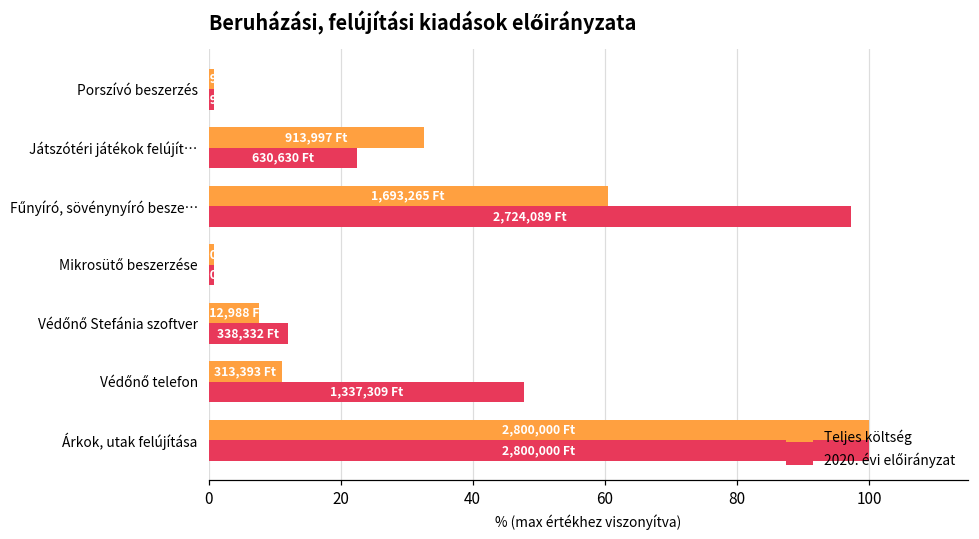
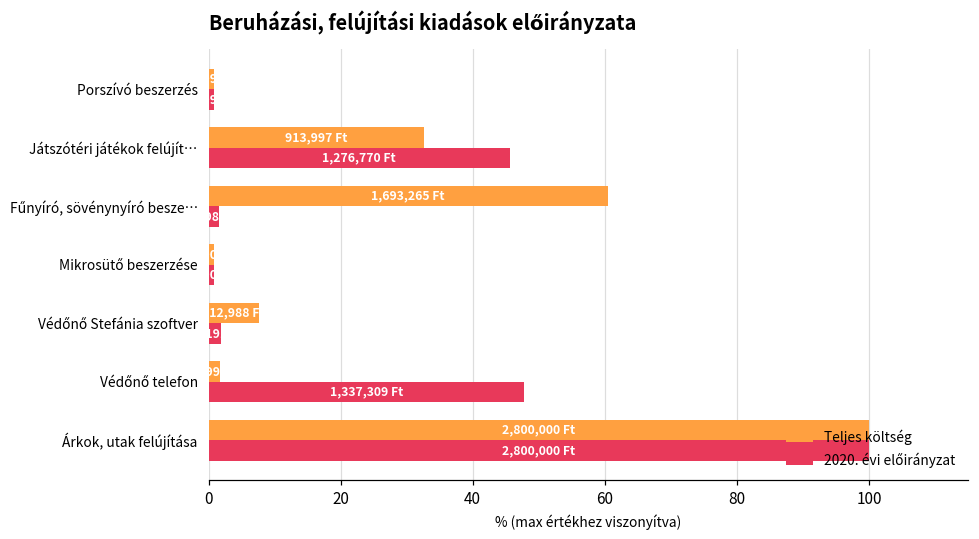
2020. évi előirányzat, Játszótéri játékok felújít…: 630,630 -> 1,276,770
2020. évi előirányzat, Fűnyíró, sövénynyíró besze…: 97 -> 2
2020. évi előirányzat, Védőnő Stefánia szoftver: 12 -> 2
Teljes költség, Védőnő telefon: 11 -> 2
